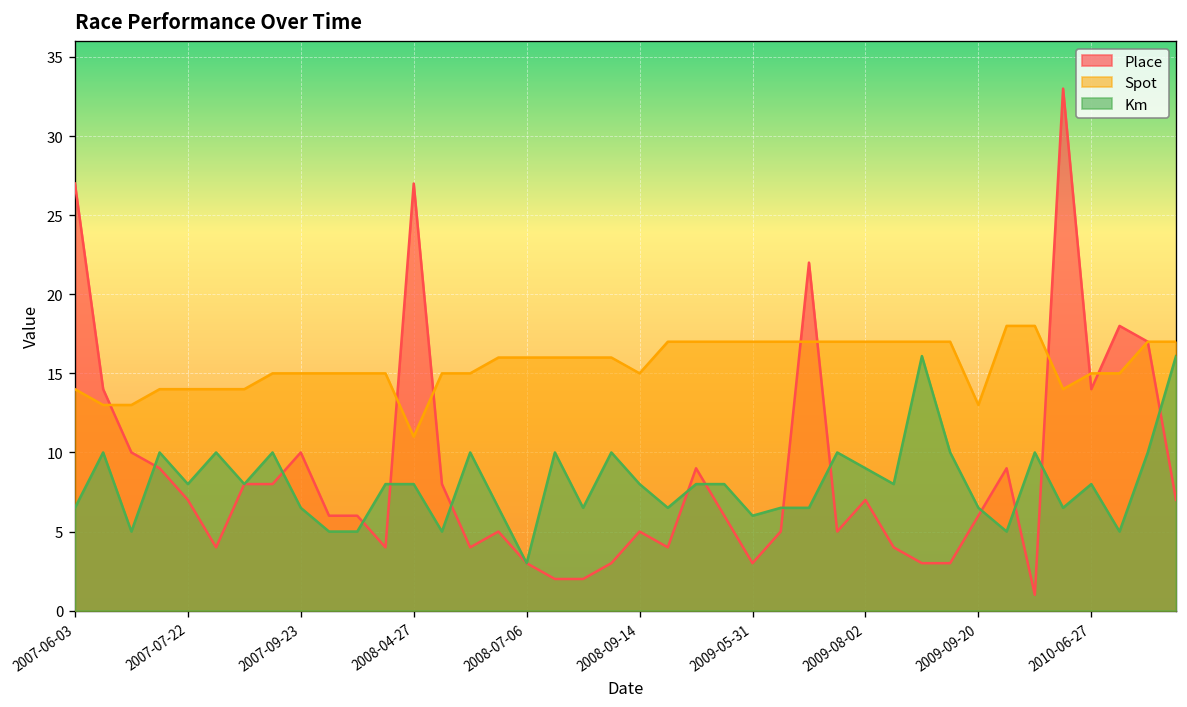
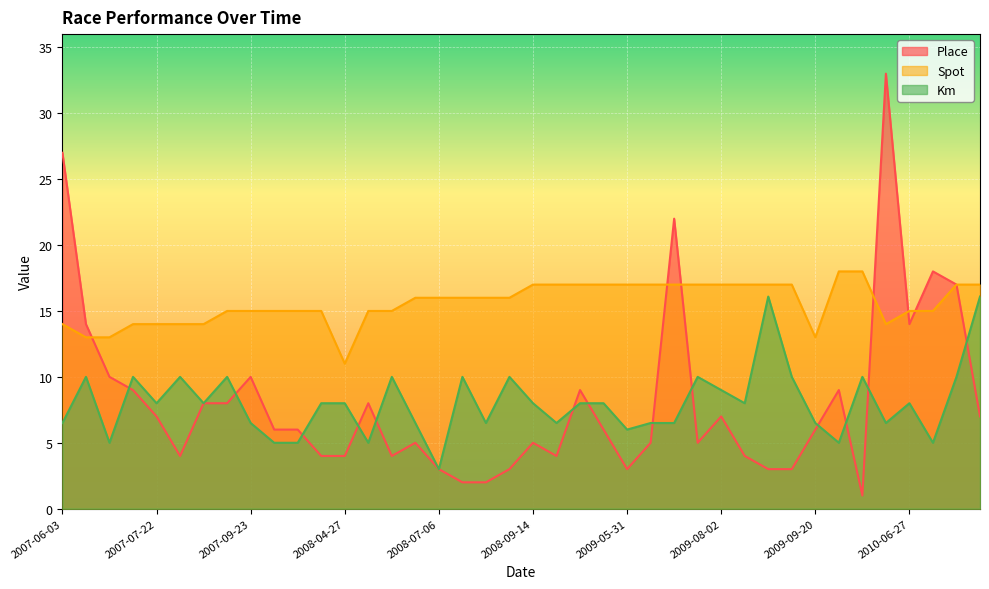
Place, 2008-04-27: 27 -> 4
Spot, 2008-09-14: 15 -> 17
